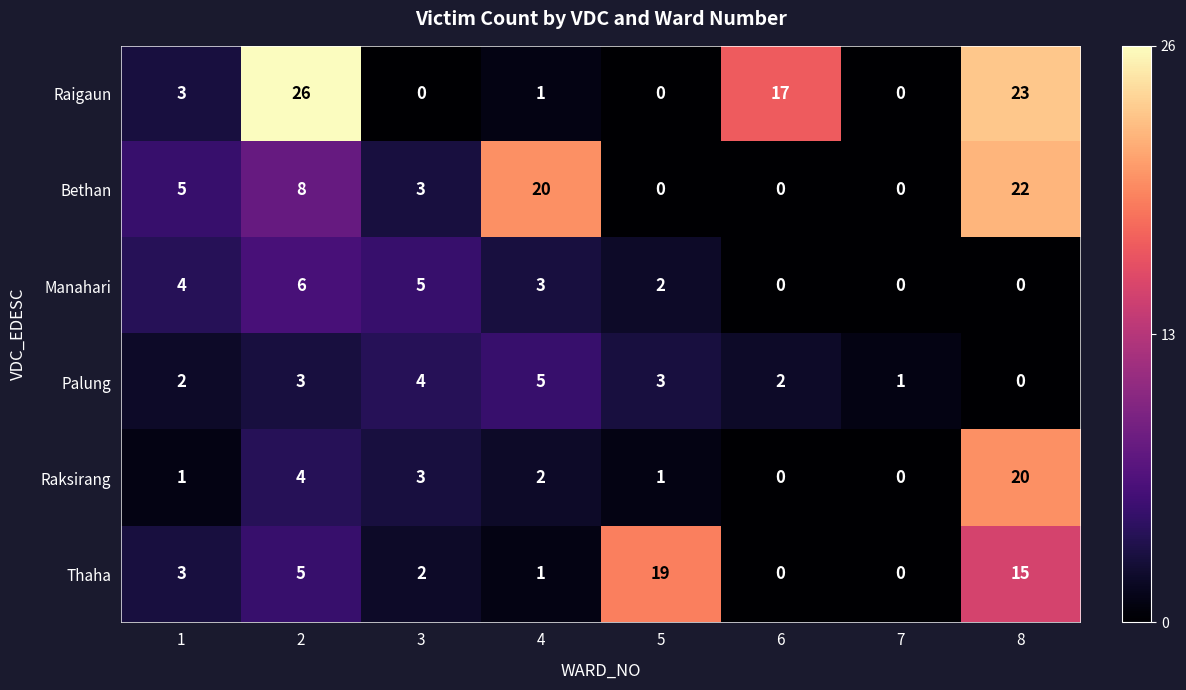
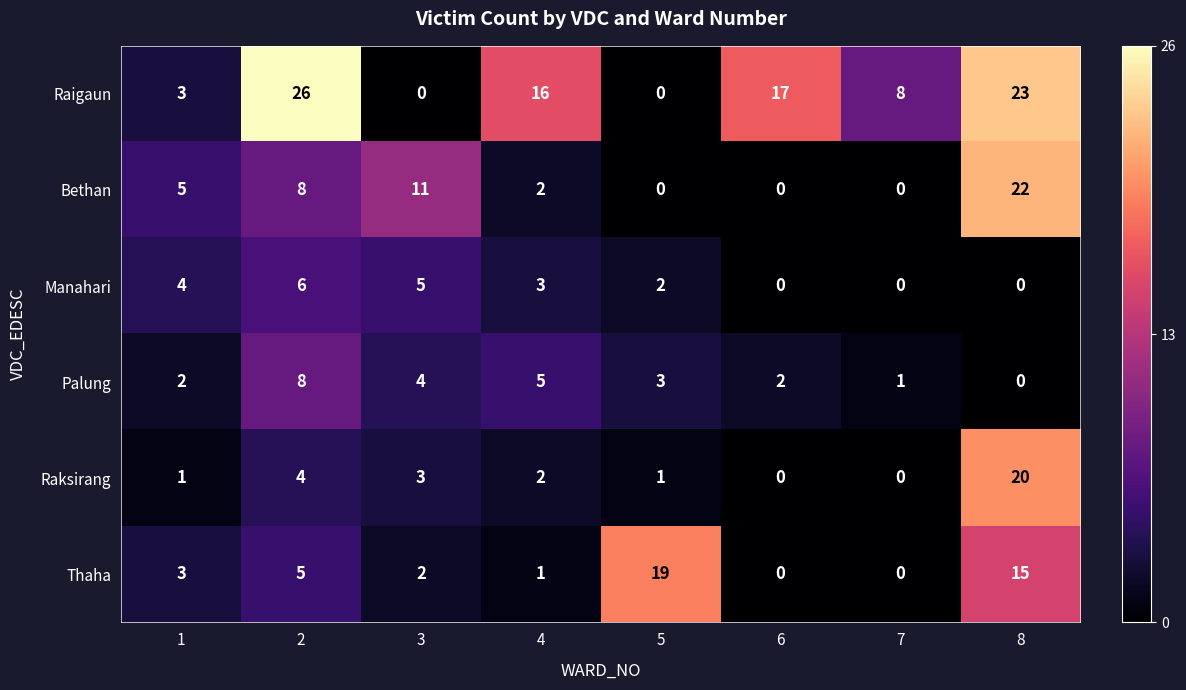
Raigaun, 4: 1 -> 16
Raigaun, 7: 0 -> 8
Bethan, 3: 3 -> 11
Bethan, 4: 20 -> 2
Palung, 2: 3 -> 8
